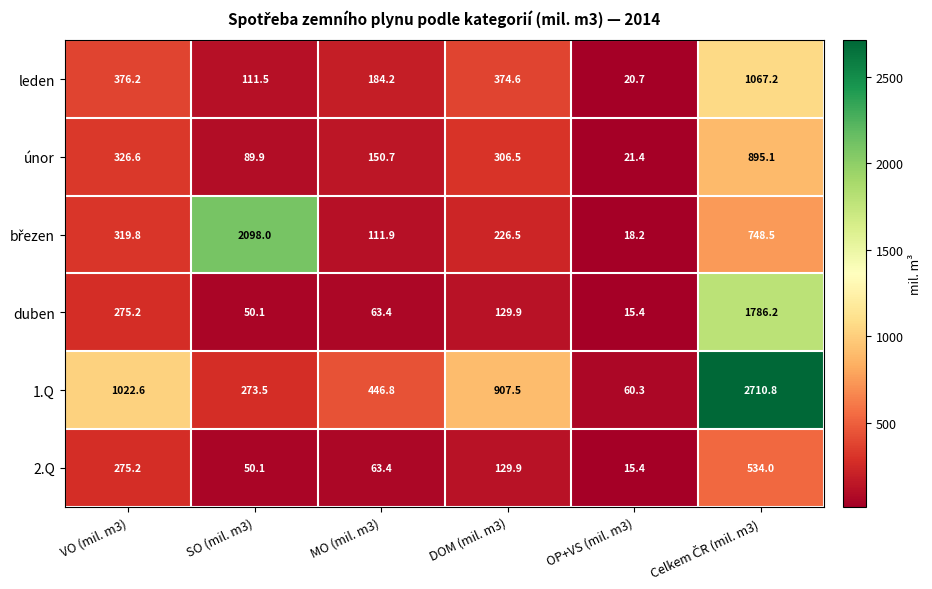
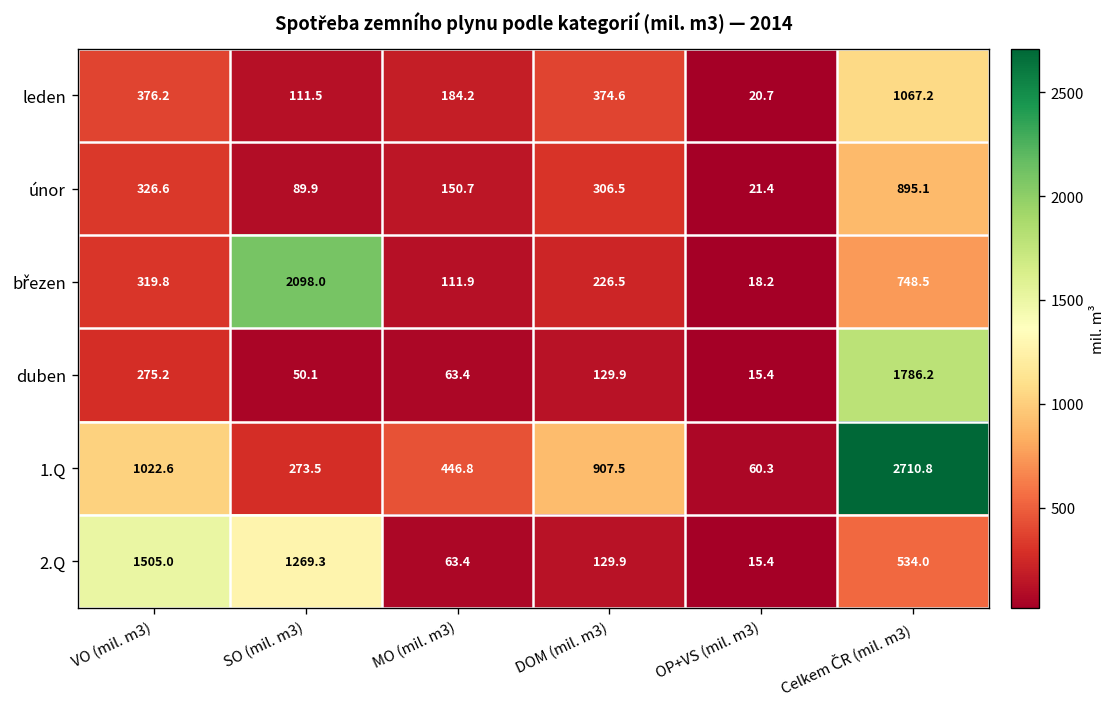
2.Q, VO (mil. m3): 275.2 -> 1505.0
2.Q, SO (mil. m3): 50.1 -> 1269.3
